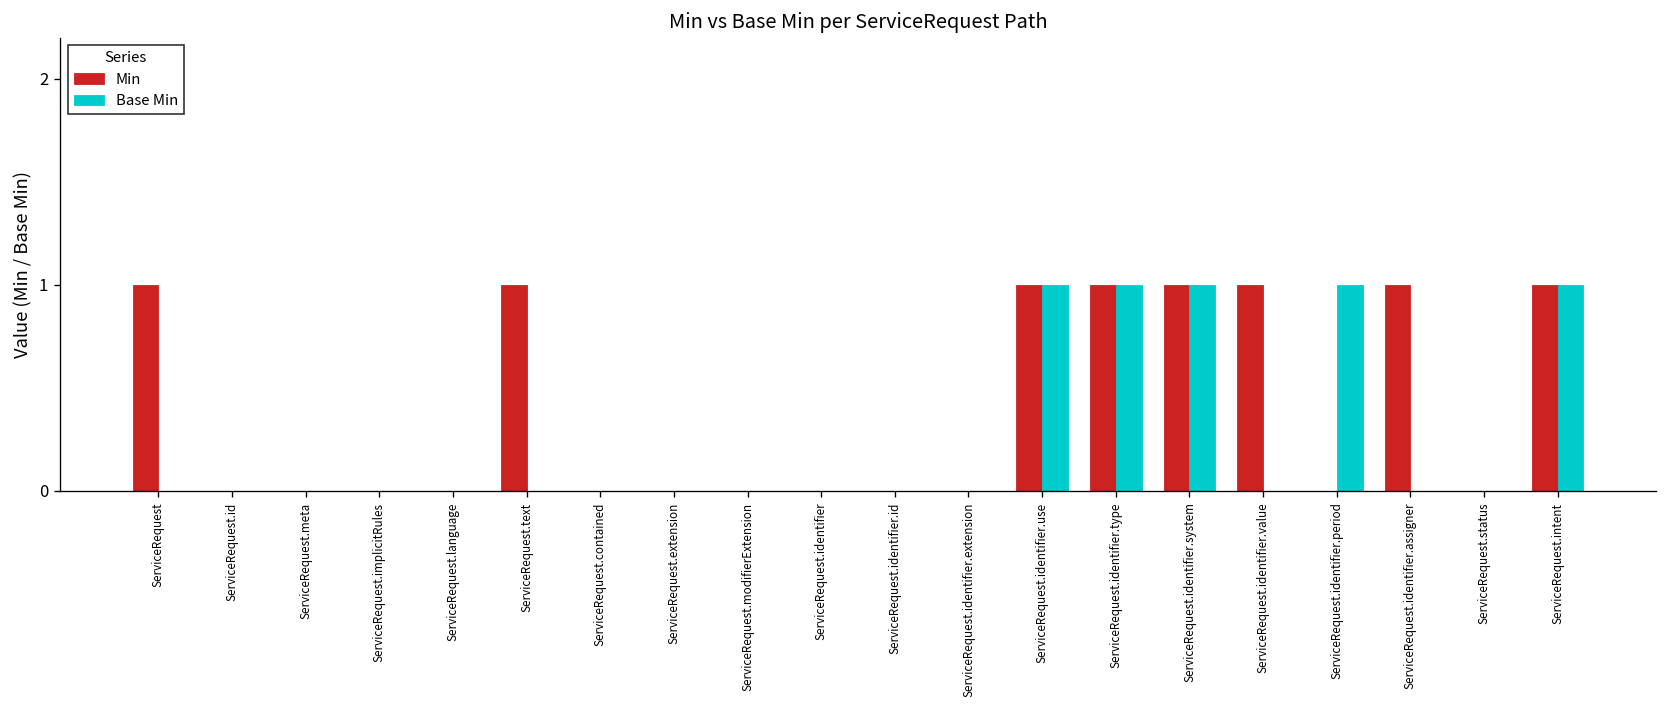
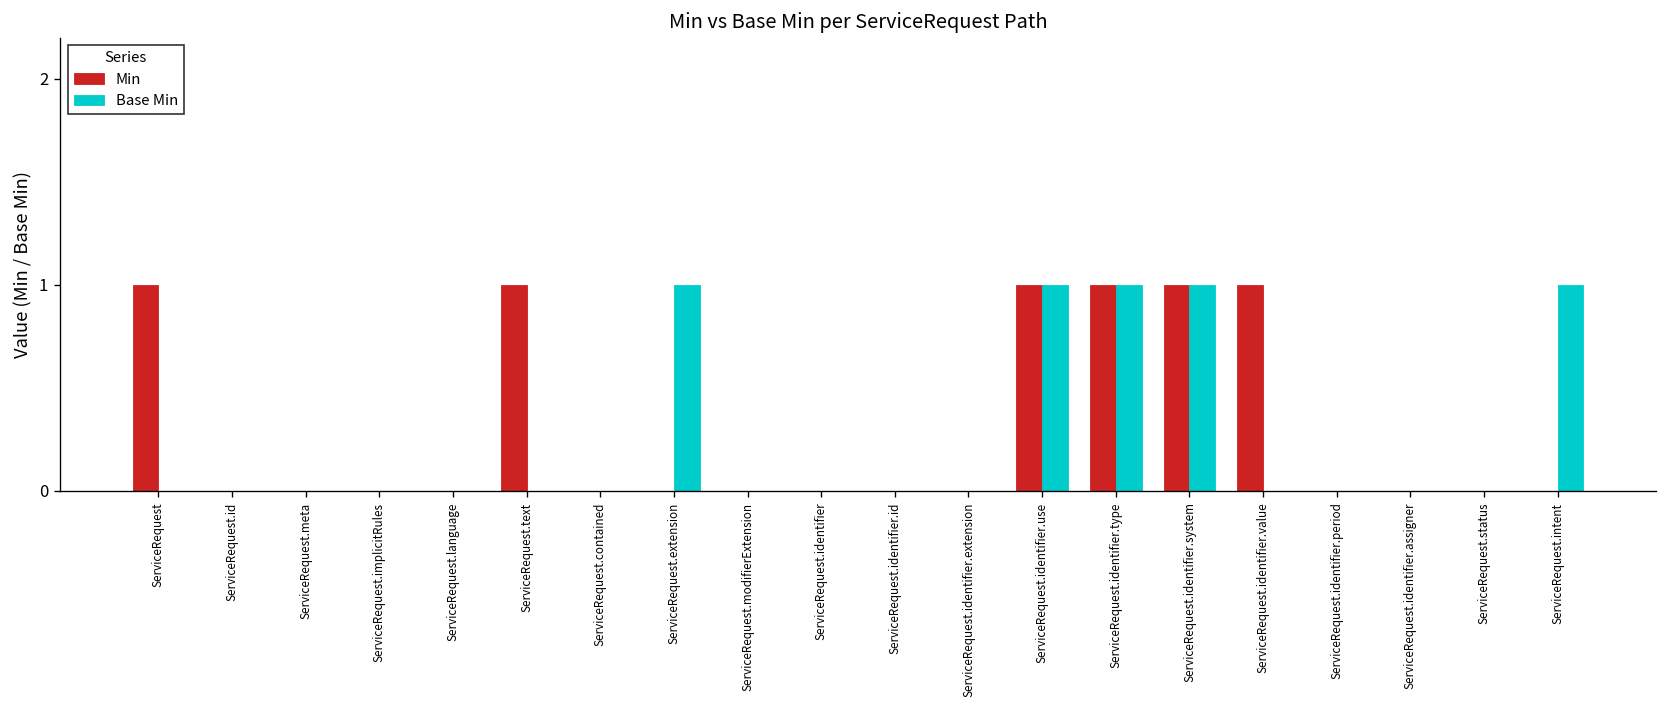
Base Min, ServiceRequest.extension: 0 -> 1
Base Min, ServiceRequest.identifier.period: 1 -> 0
Min, ServiceRequest.identifier.assigner: 1 -> 0
Min, ServiceRequest.intent: 1 -> 0
